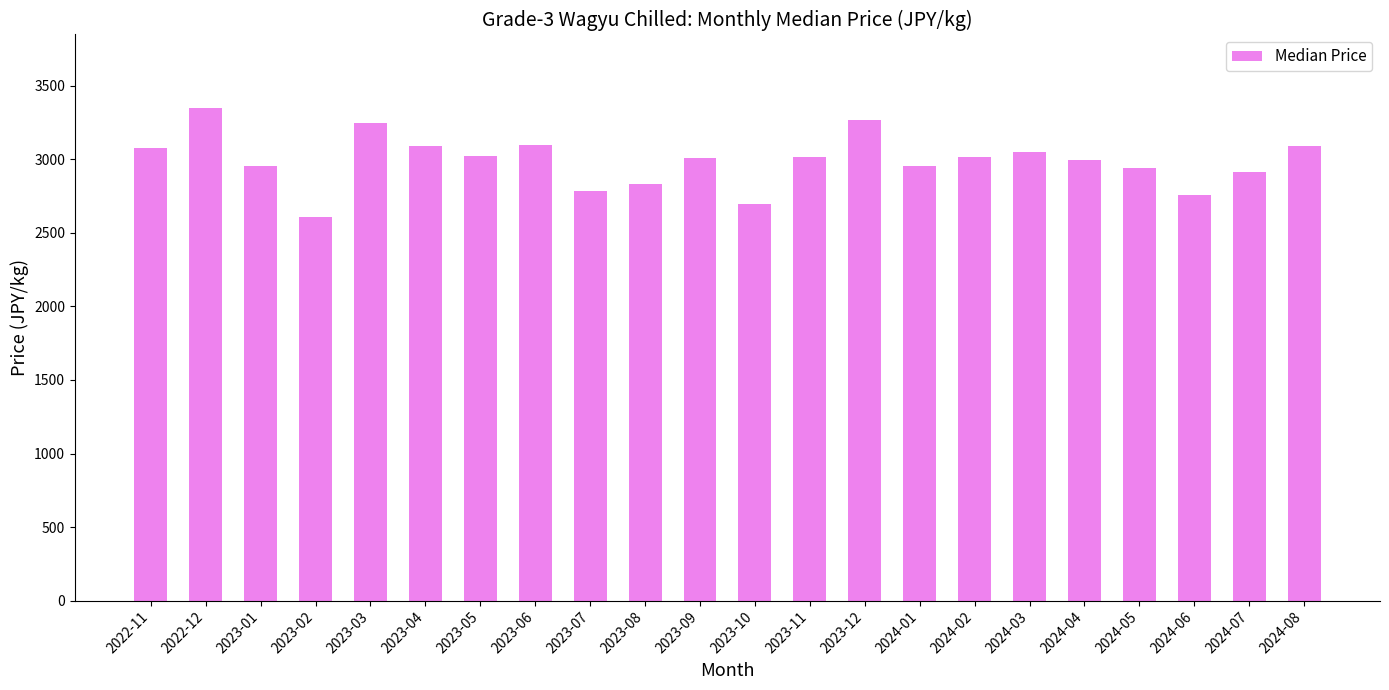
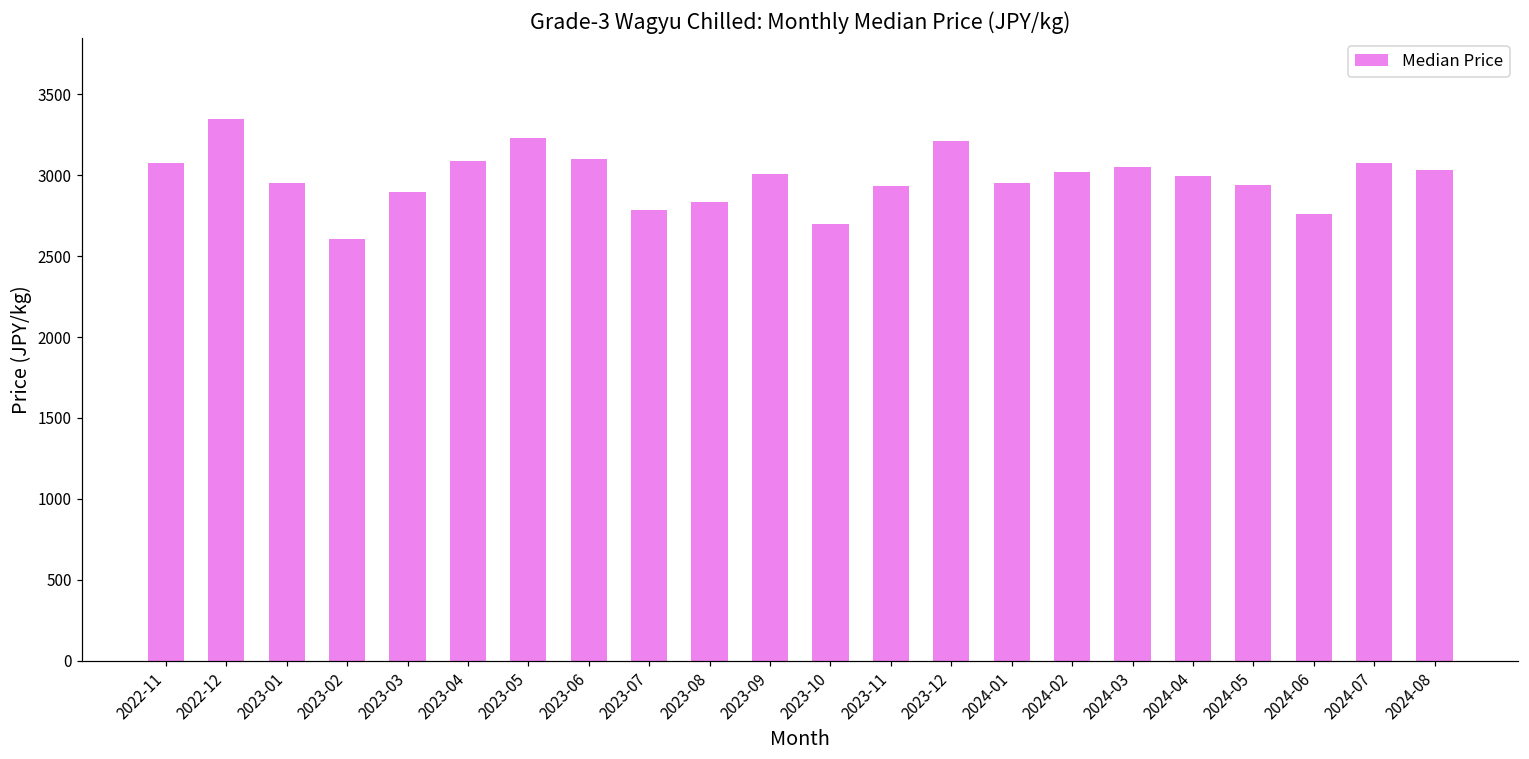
2023-03: 3250 -> 2900
2023-05: 3020 -> 3230
2023-11: 3010 -> 2930
2023-12: 3270 -> 3210
2024-07: 2920 -> 3080
2024-08: 3090 -> 3030
